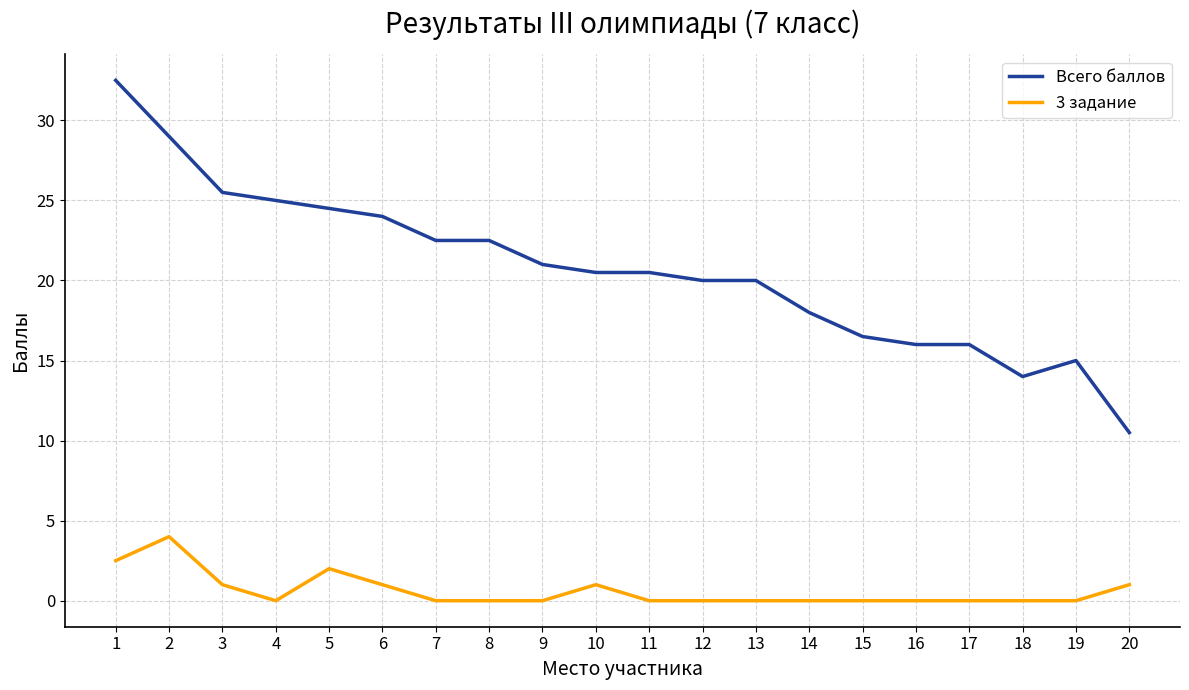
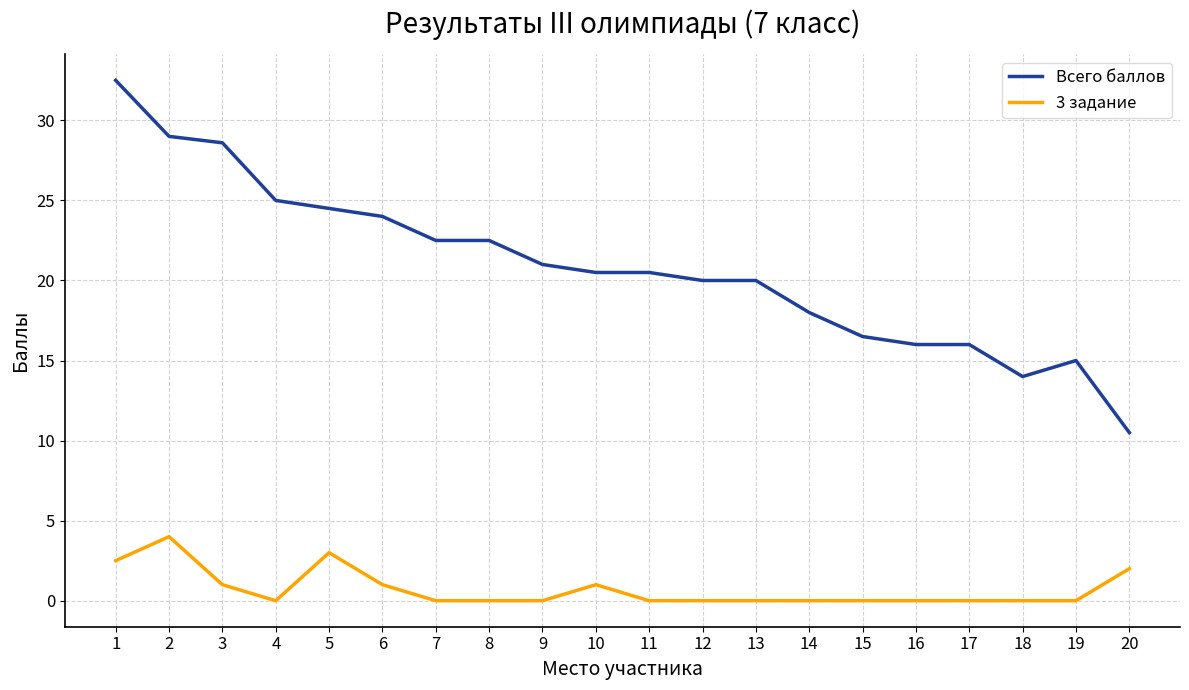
Всего баллов, 3: 25.5 -> 28.6
3 задание, 5: 2 -> 3
3 задание, 20: 1 -> 2
